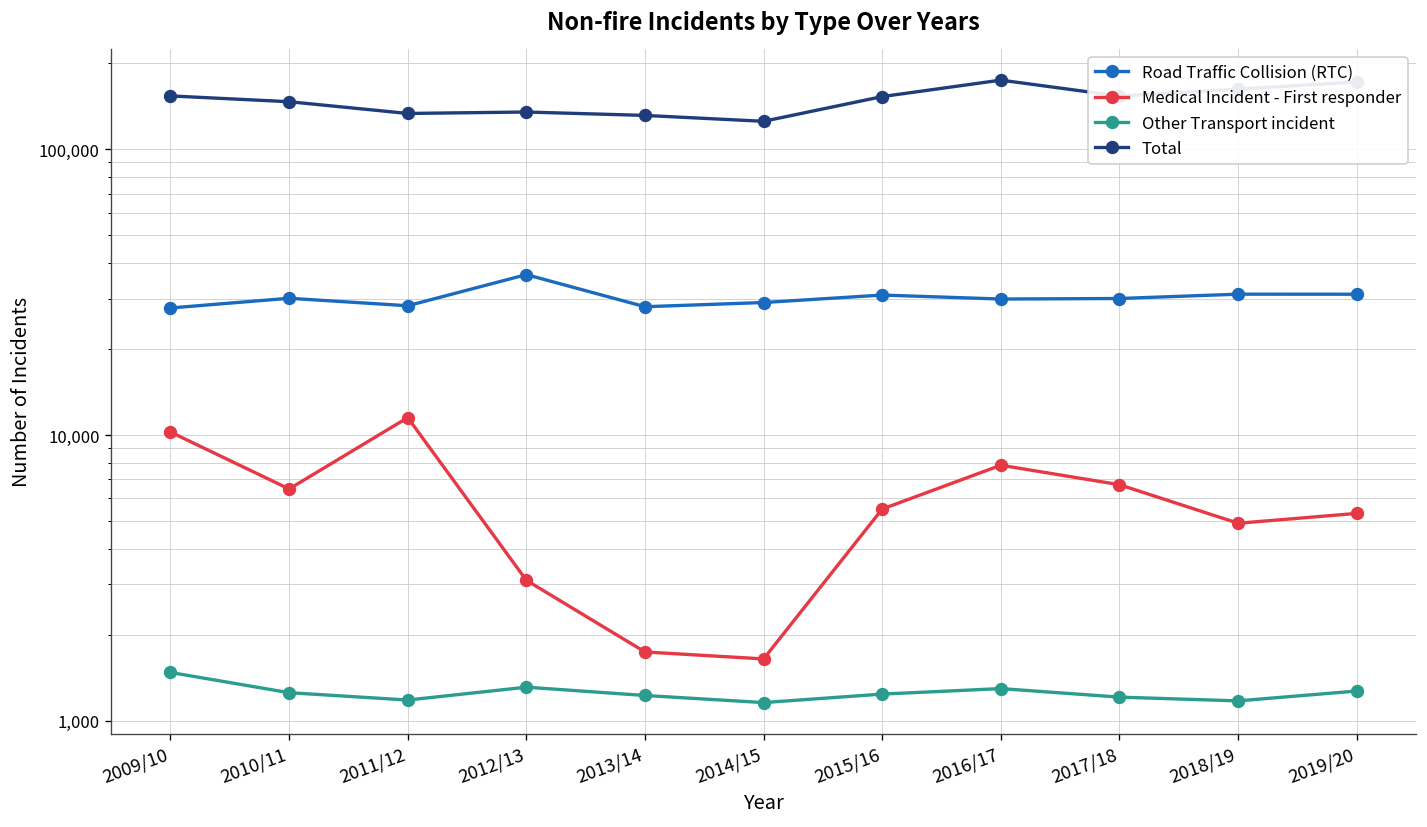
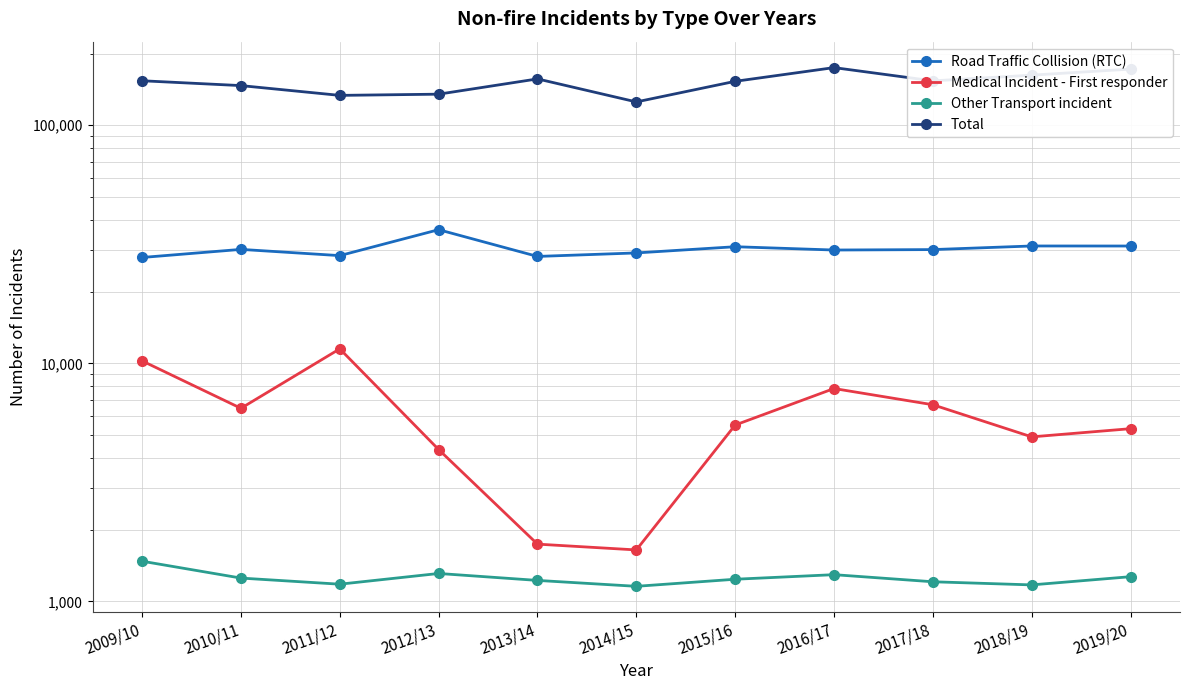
Medical Incident - First responder, 2012/13: 3,100 -> 4,300
Total, 2013/14: 130,000 -> 160,000
